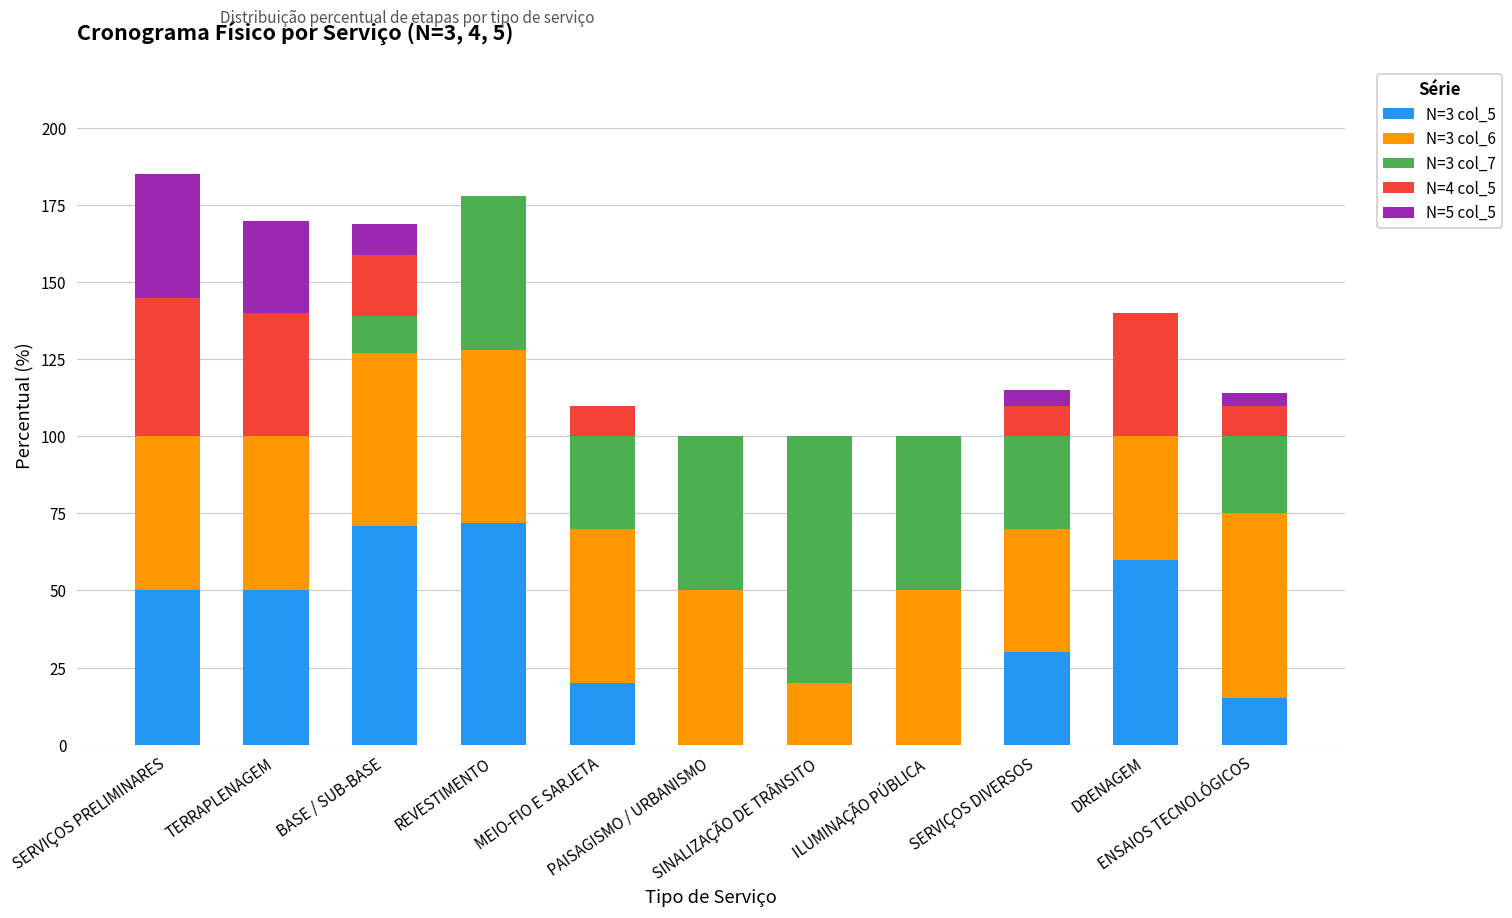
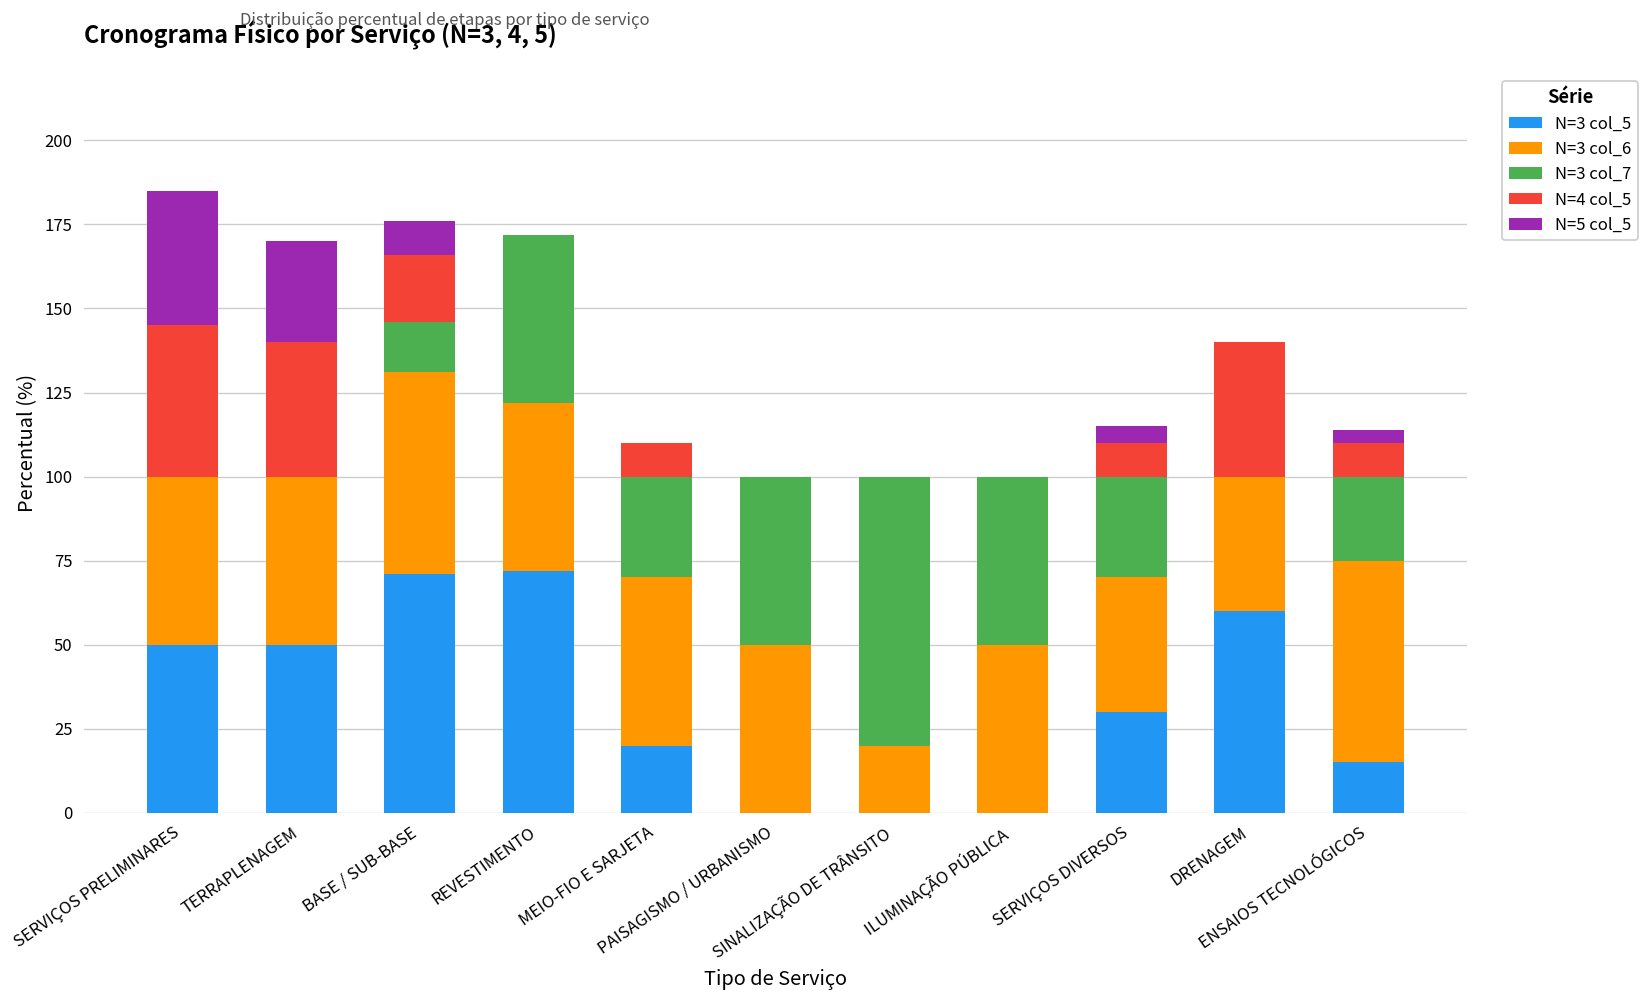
N=3 col_6, BASE / SUB-BASE: 56 -> 60
N=3 col_7, BASE / SUB-BASE: 12 -> 15
N=3 col_6, REVESTIMENTO: 56 -> 50
